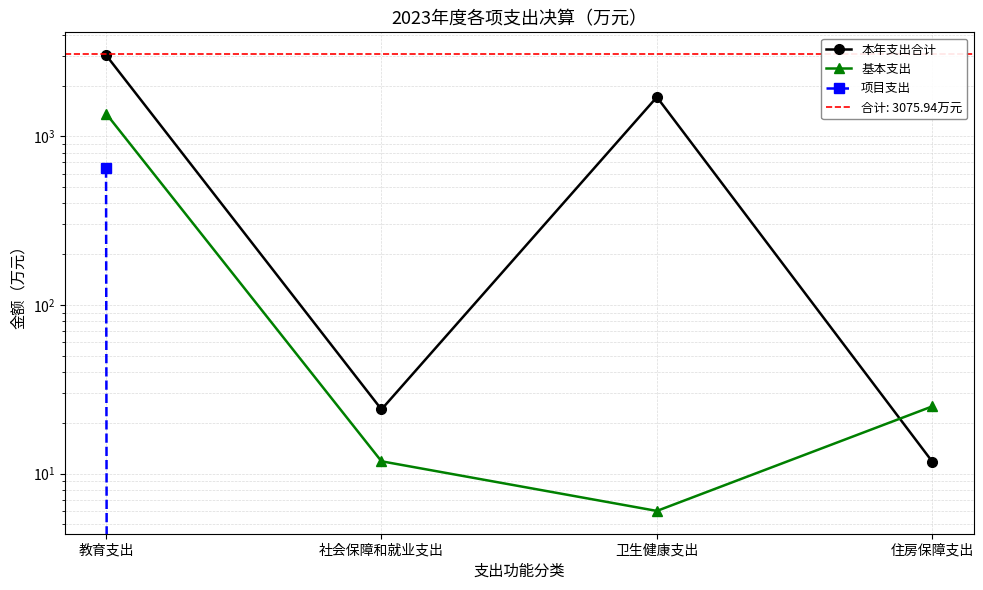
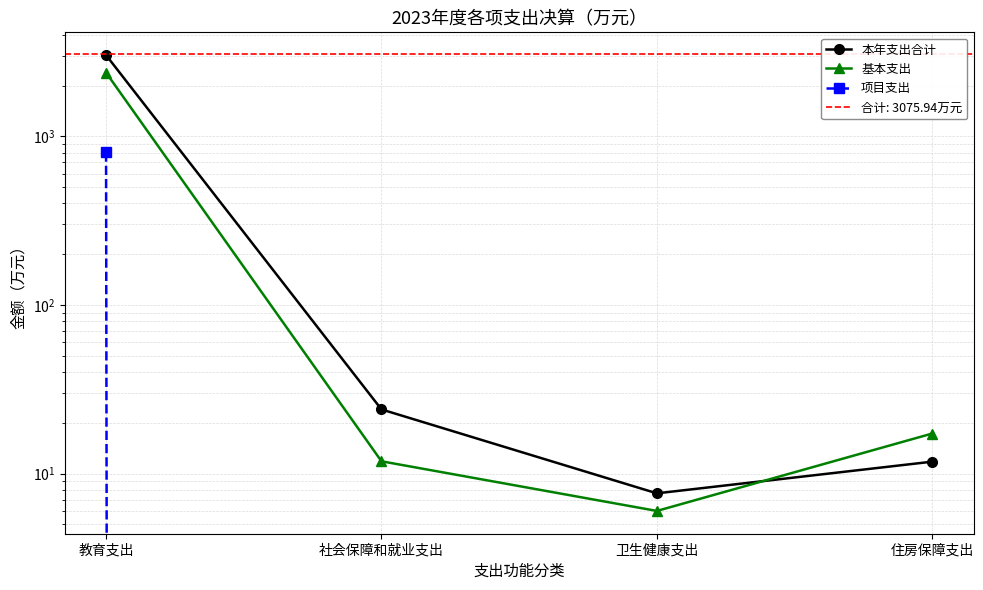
基本支出, 教育支出: 1400 -> 2400
项目支出, 教育支出: 640 -> 800
本年支出合计, 卫生健康支出: 1700 -> 8
基本支出, 住房保障支出: 25 -> 17
